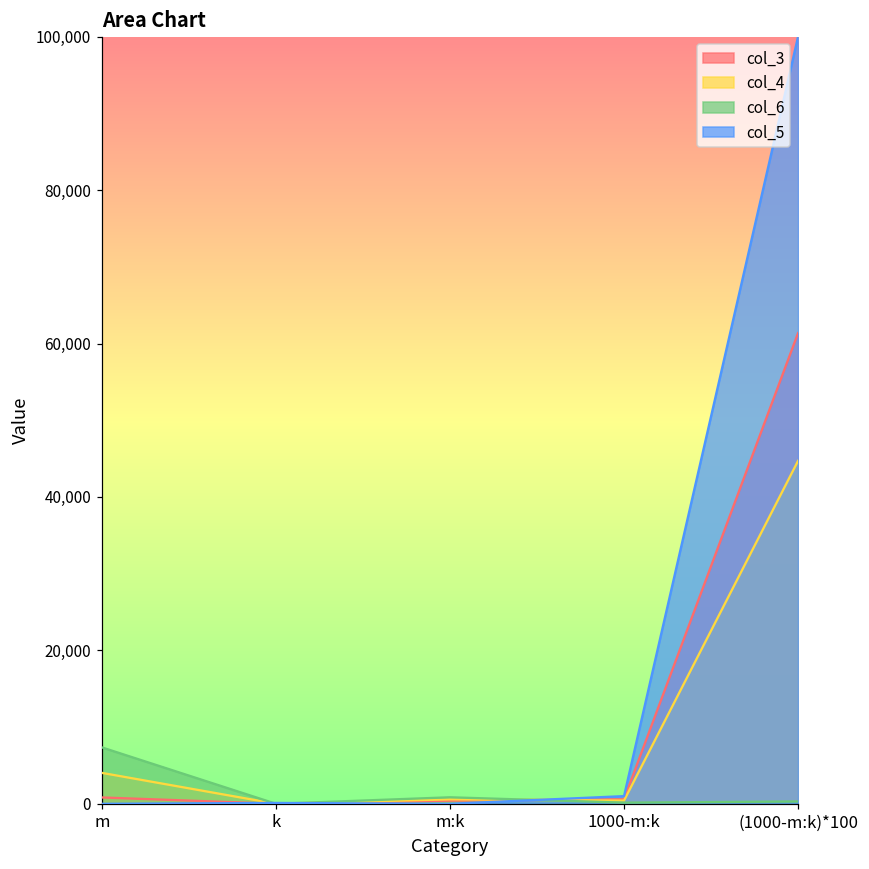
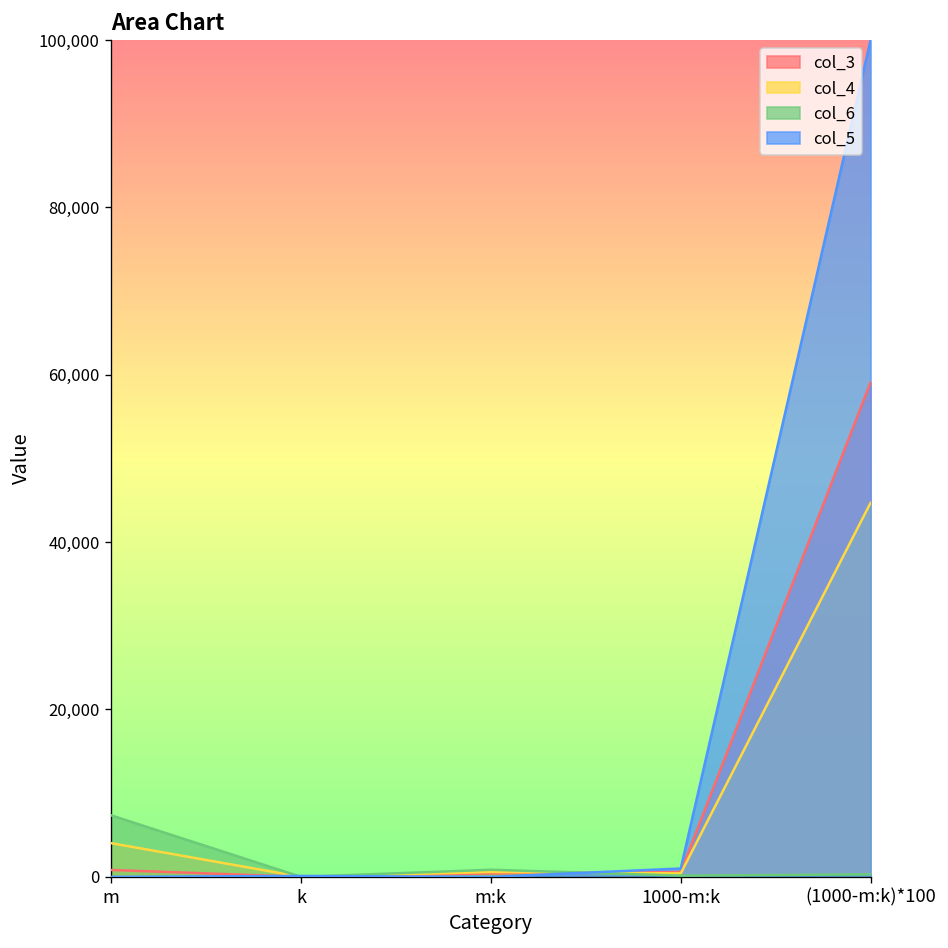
col_3, (1000-m:k)*100: 61,000 -> 59,000
